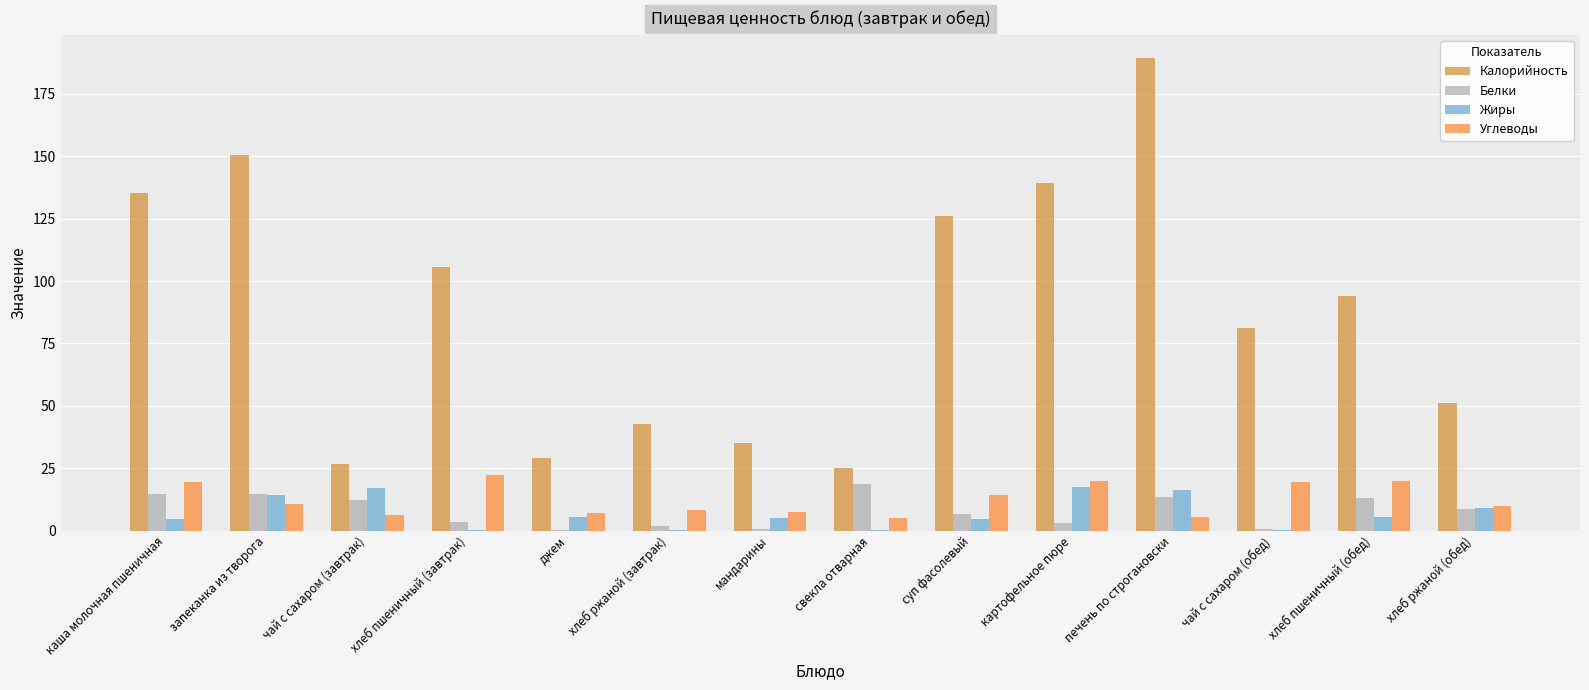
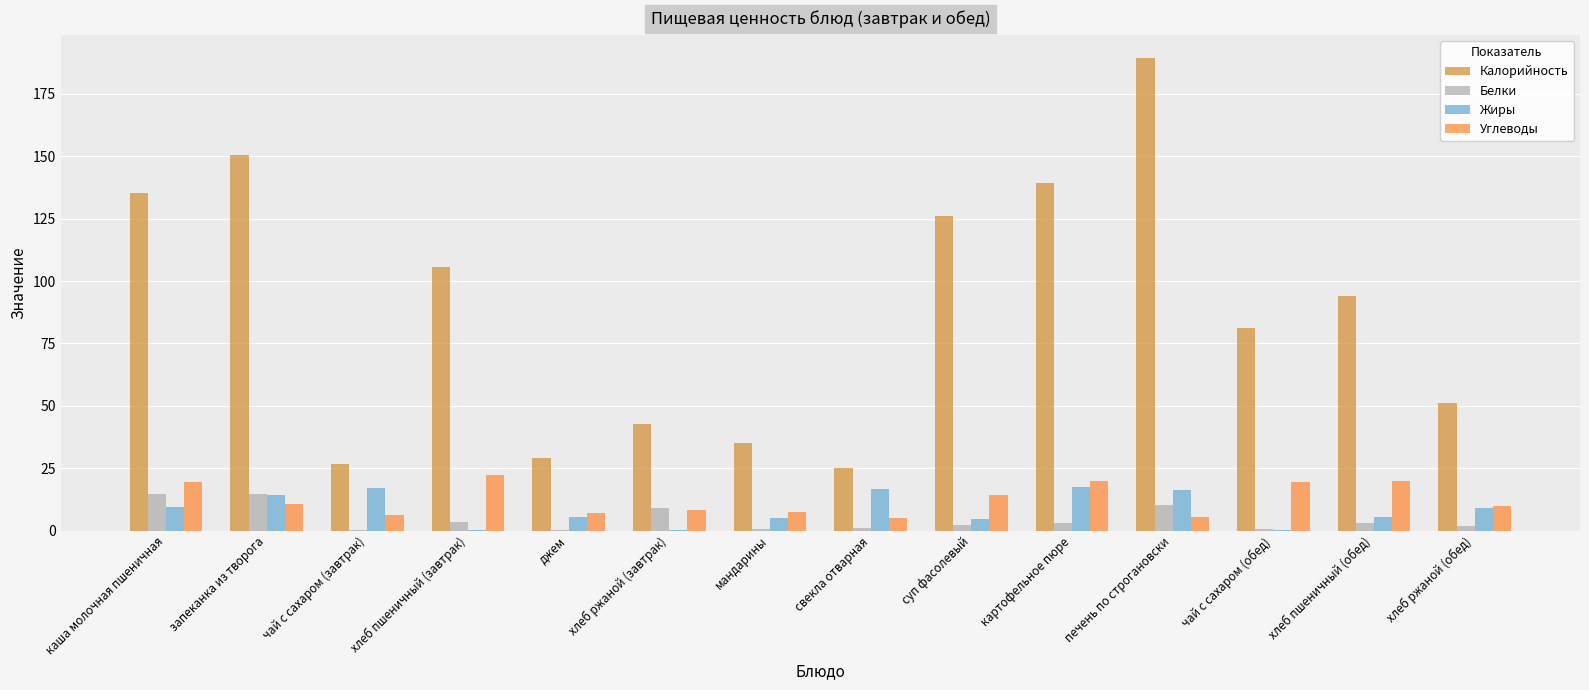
Жиры, каша молочная пшеничная: 5 -> 10
Белки, чай с сахаром (завтрак): 12 -> 0
Белки, хлеб ржаной (завтрак): 2 -> 9
Белки, свекла отварная: 19 -> 1
Жиры, свекла отварная: 0 -> 17
Белки, суп фасолевый: 7 -> 2
Белки, печень по строгановски: 13 -> 10
Белки, хлеб пшеничный (обед): 13 -> 3
Белки, хлеб ржаной (обед): 9 -> 2
